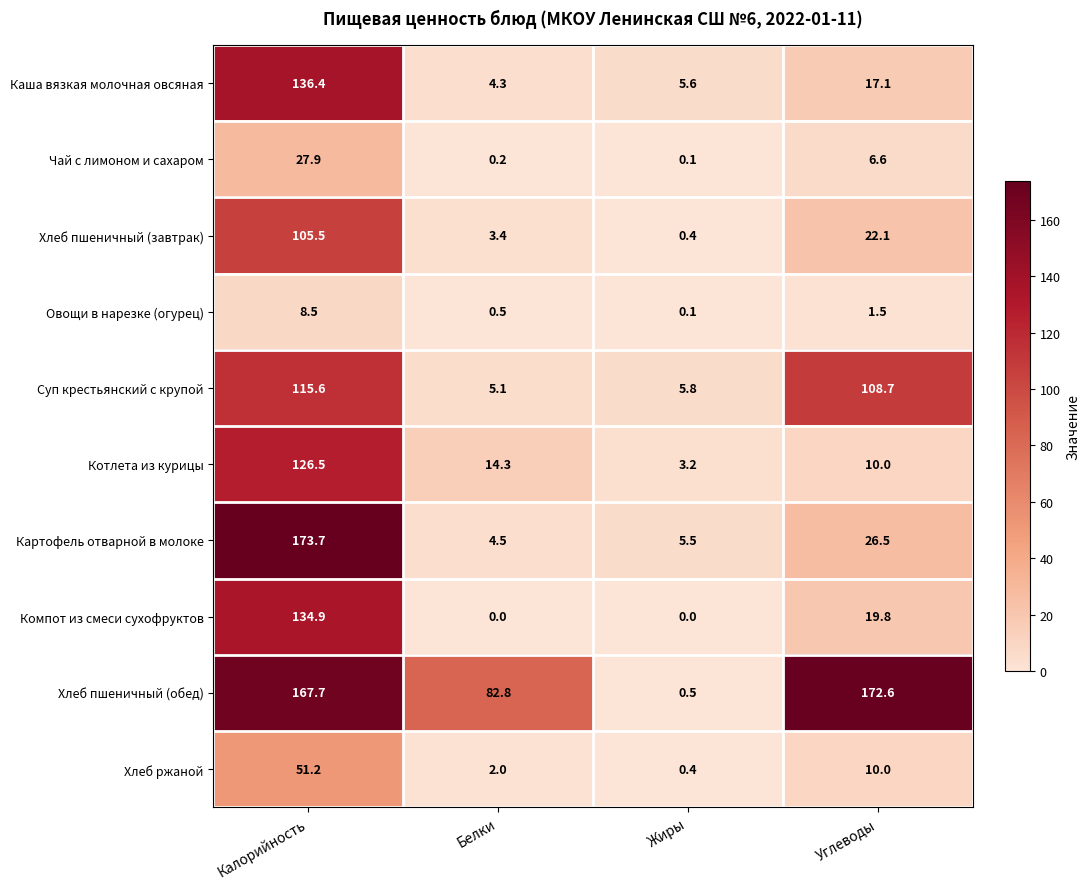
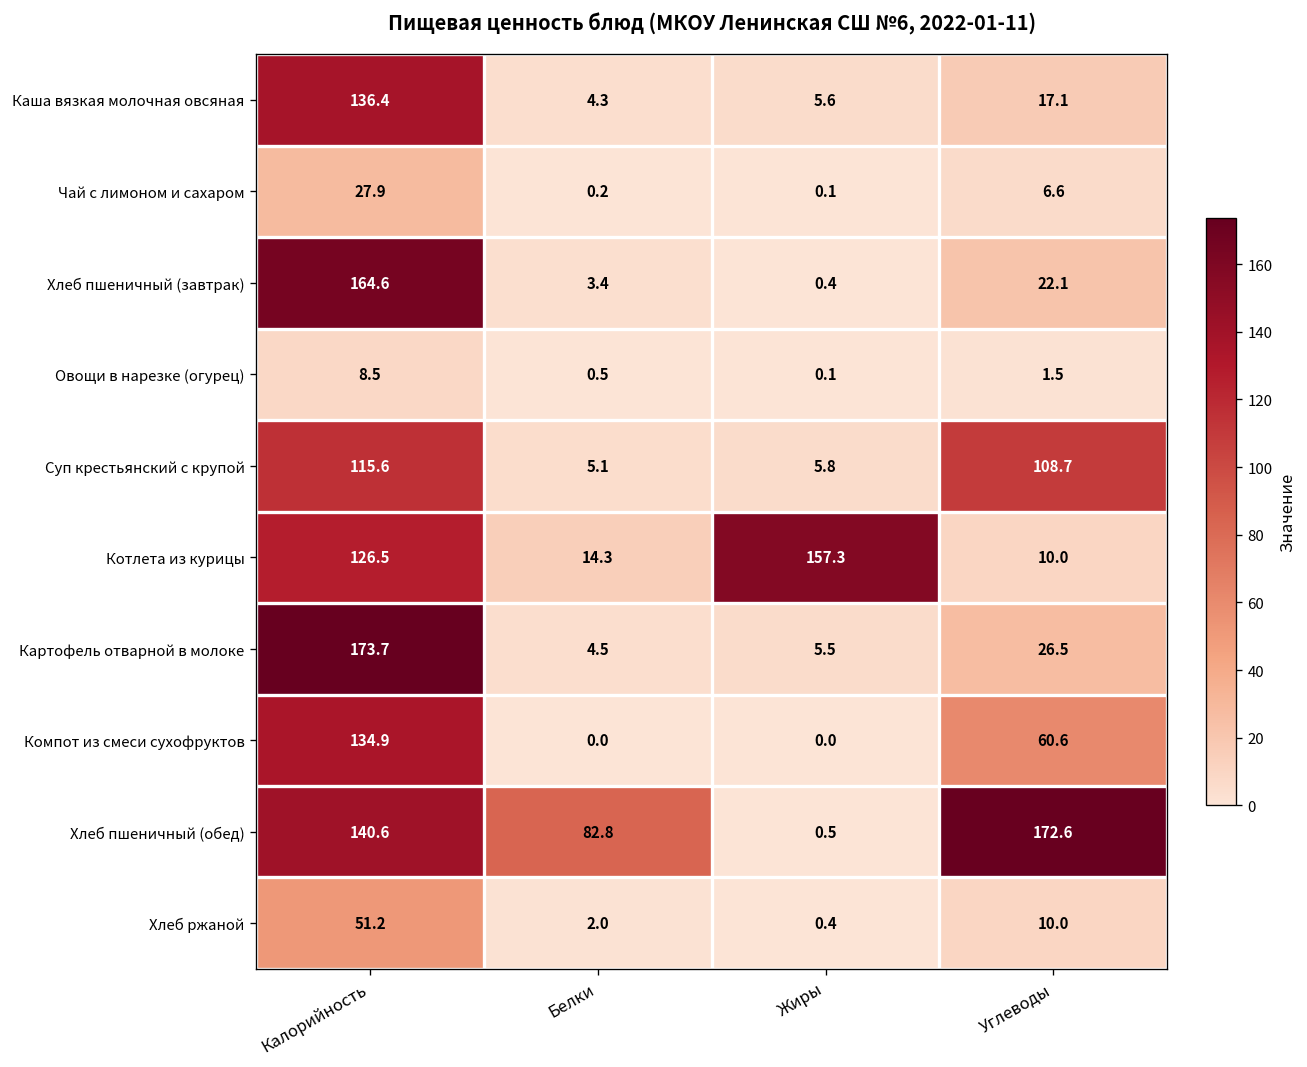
Хлеб пшеничный (завтрак), Калорийность: 105.5 -> 164.6
Котлета из курицы, Жиры: 3.2 -> 157.3
Компот из смеси сухофруктов, Углеводы: 19.8 -> 60.6
Хлеб пшеничный (обед), Калорийность: 167.7 -> 140.6
